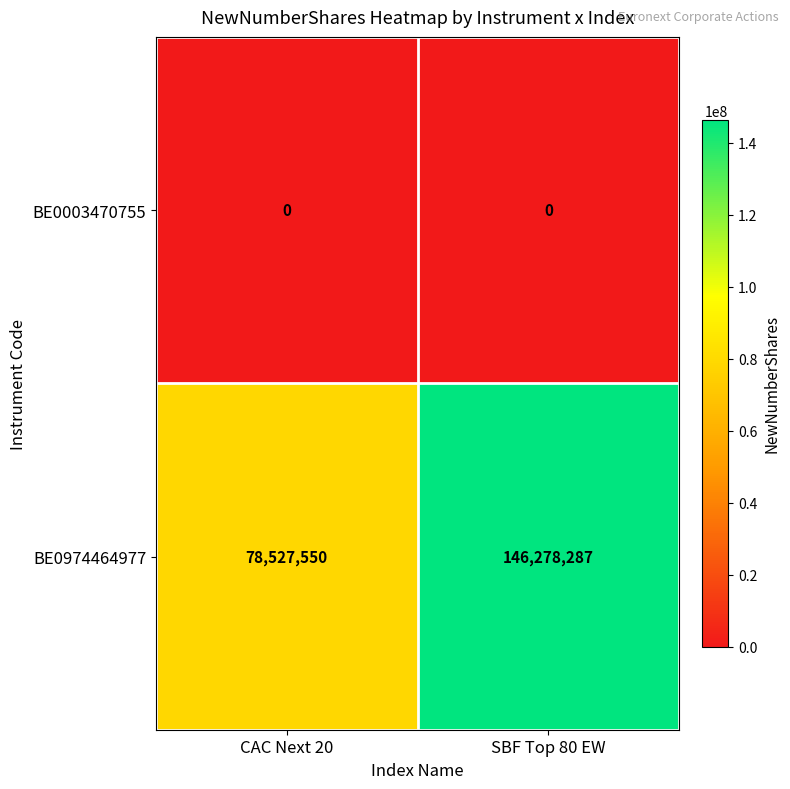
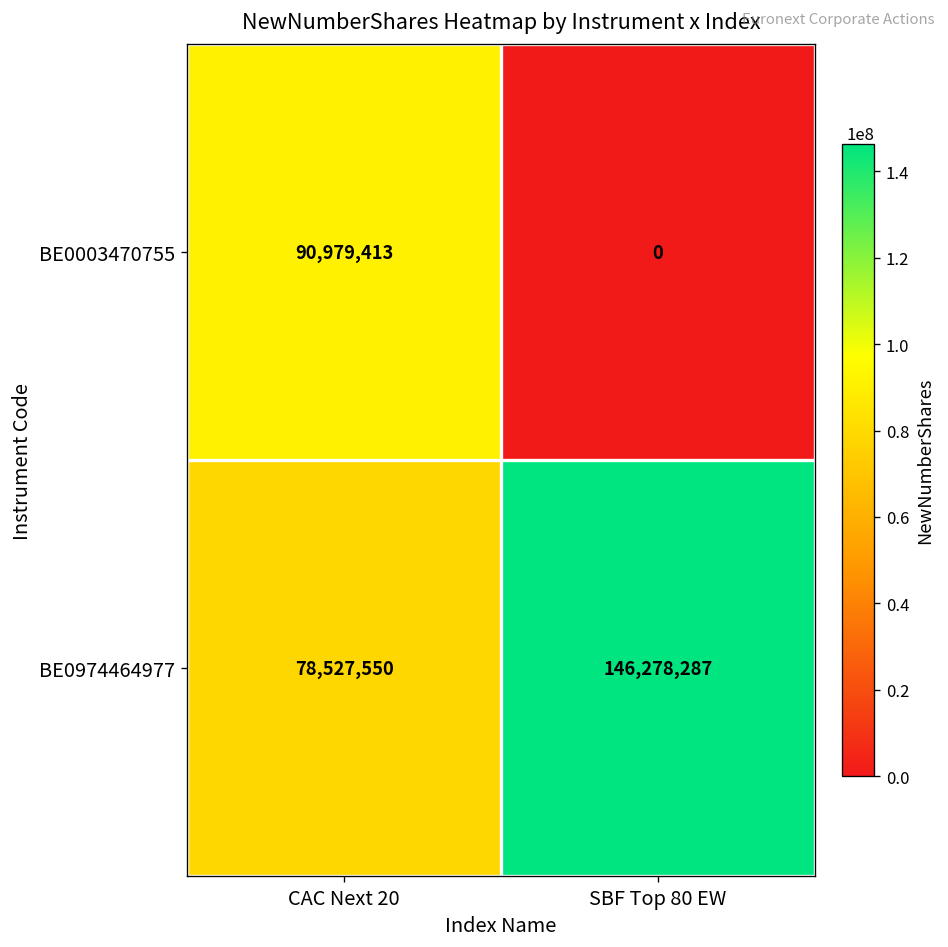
BE0003470755, CAC Next 20: 0 -> 90,979,413
